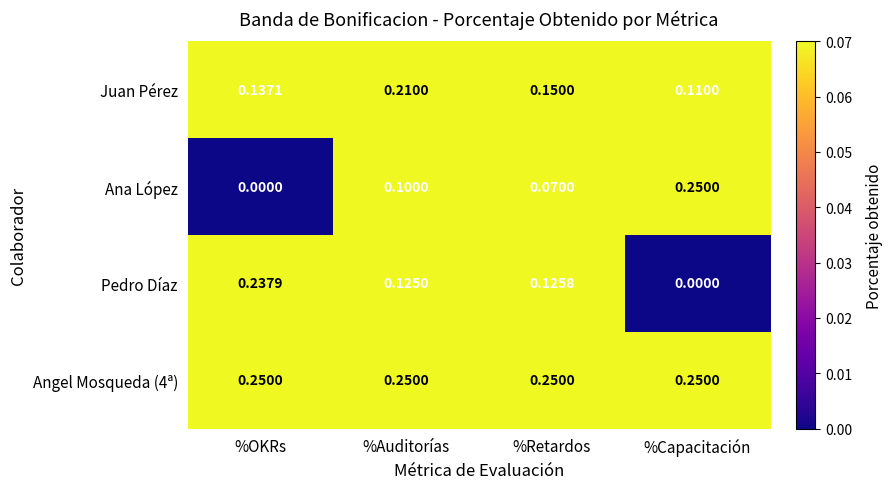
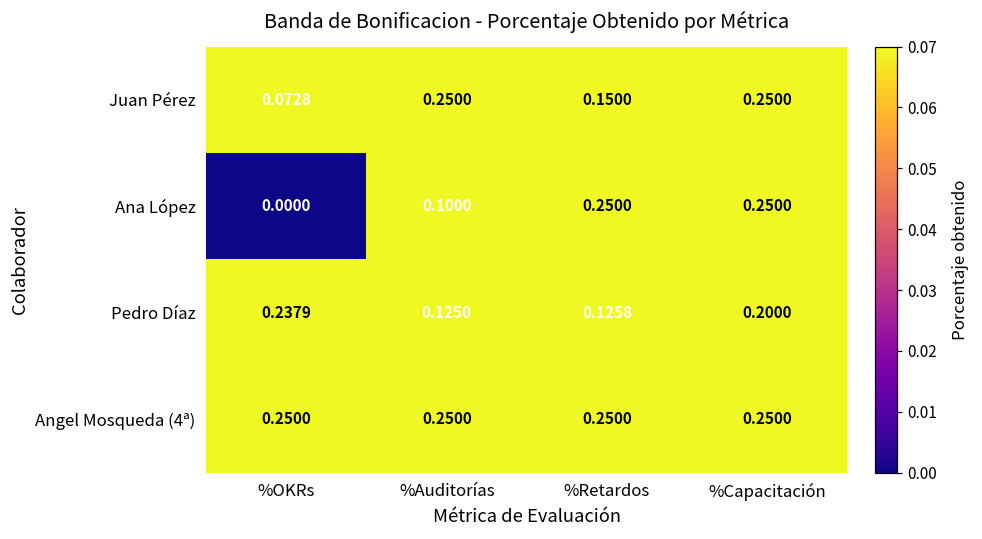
Juan Pérez, %OKRs: 0.1371 -> 0.0728
Juan Pérez, %Auditorías: 0.2100 -> 0.2500
Juan Pérez, %Capacitación: 0.1100 -> 0.2500
Ana López, %Retardos: 0.0700 -> 0.2500
Pedro Díaz, %Capacitación: 0.0000 -> 0.2000
